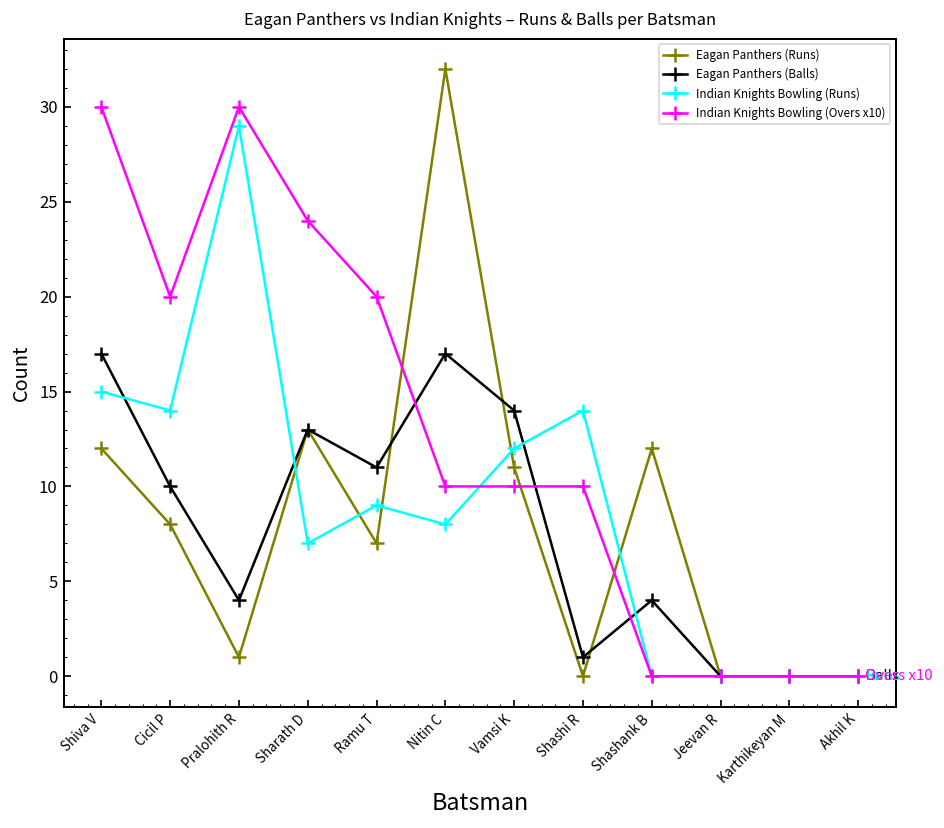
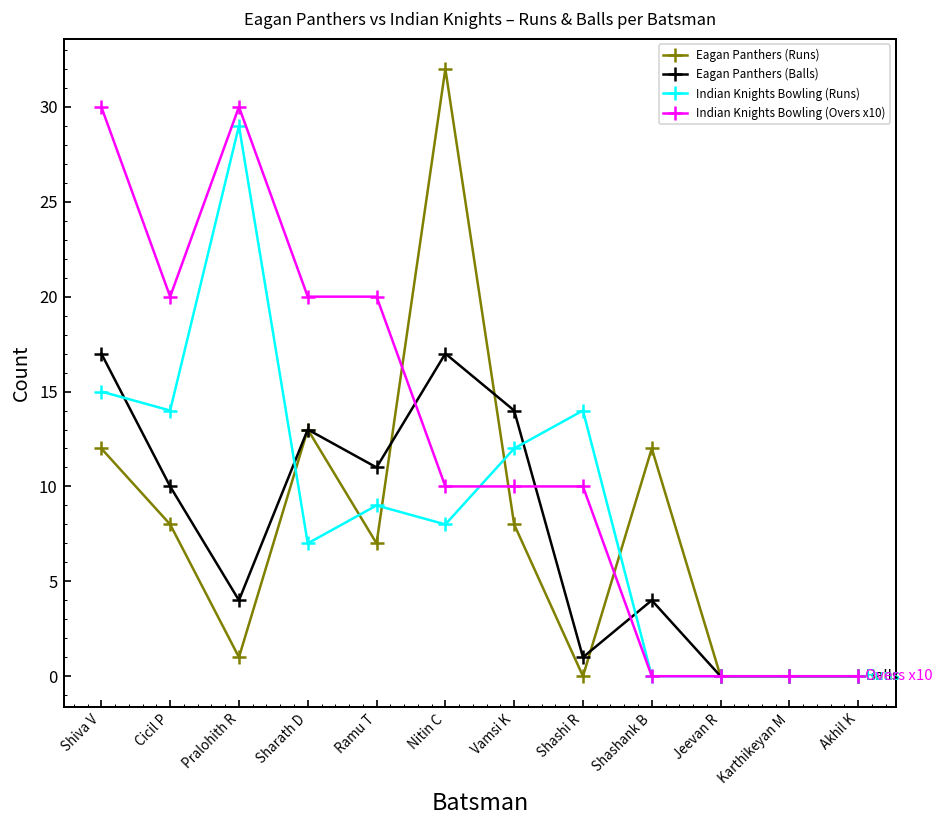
Indian Knights Bowling (Overs x10), Sharath D: 24 -> 20
Eagan Panthers (Runs), Vamsi K: 11 -> 8
